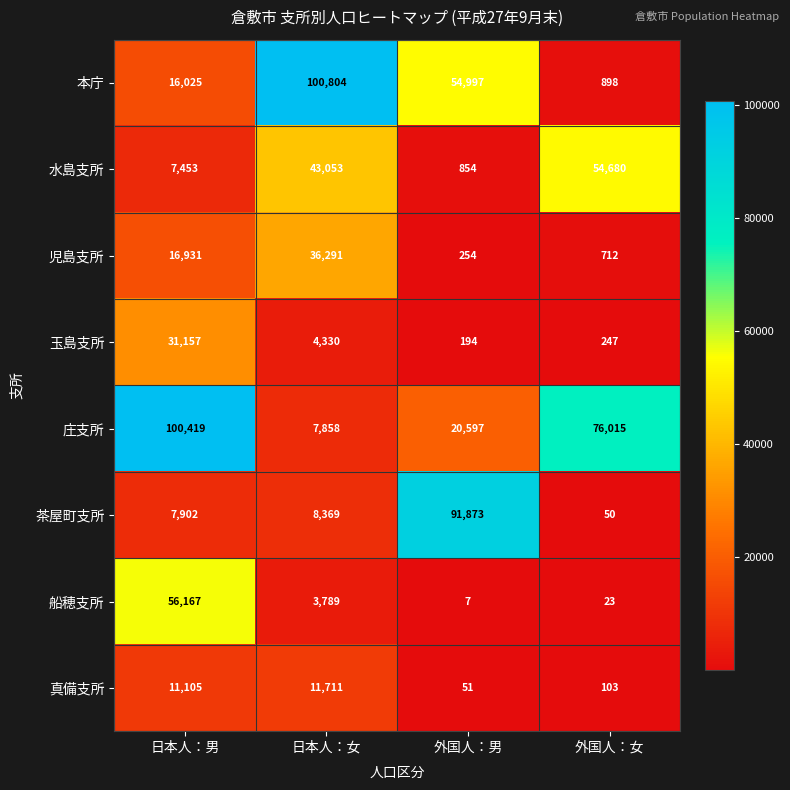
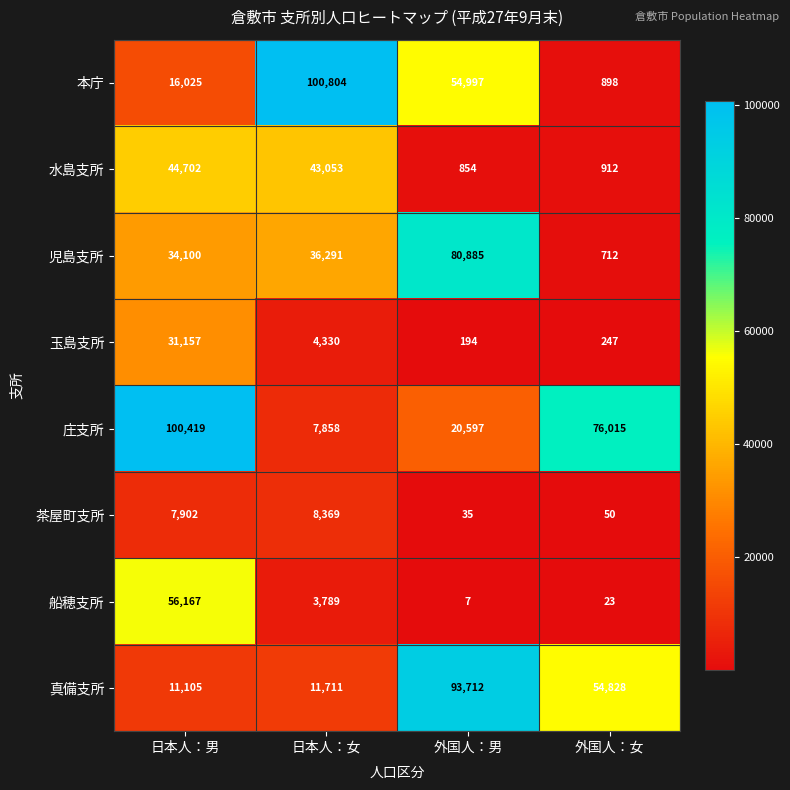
水島支所, 日本人：男: 7,453 -> 44,702
水島支所, 外国人：女: 54,680 -> 912
児島支所, 日本人：男: 16,931 -> 34,100
児島支所, 外国人：男: 254 -> 80,885
茶屋町支所, 外国人：男: 91,873 -> 35
真備支所, 外国人：男: 51 -> 93,712
真備支所, 外国人：女: 103 -> 54,828
